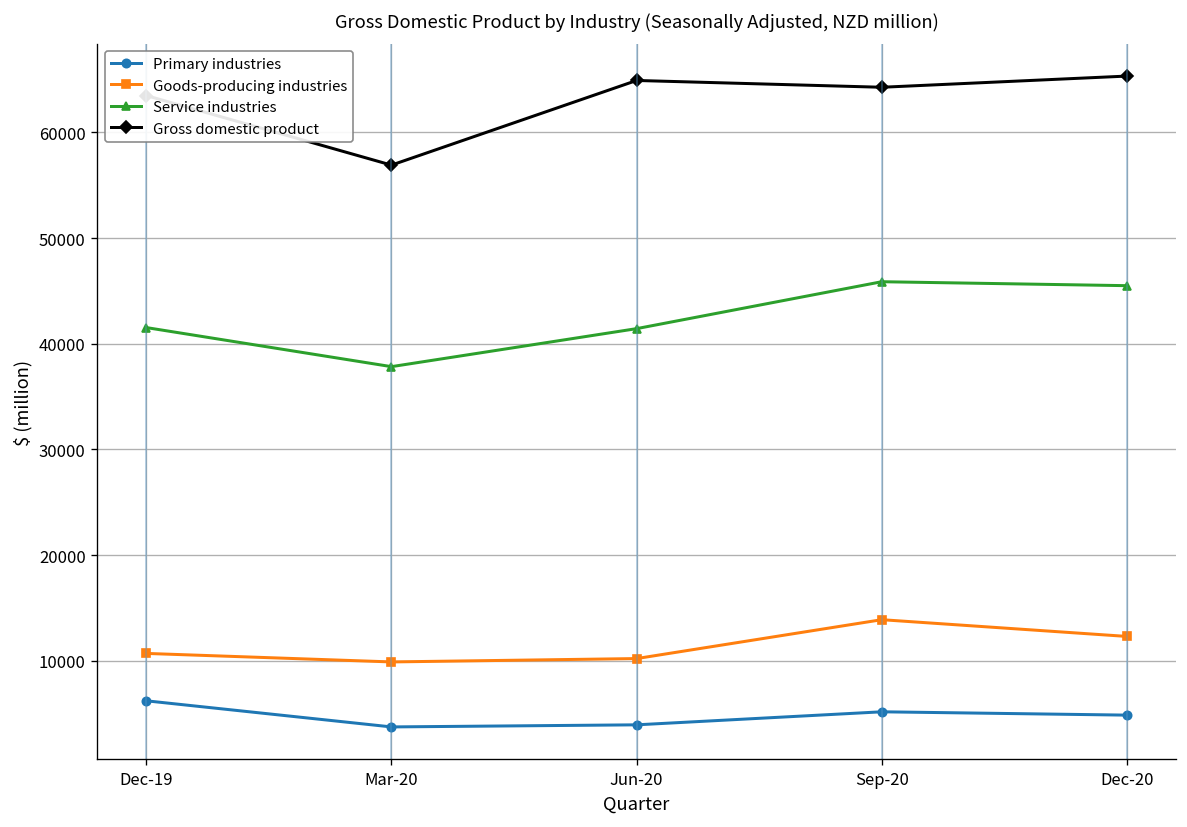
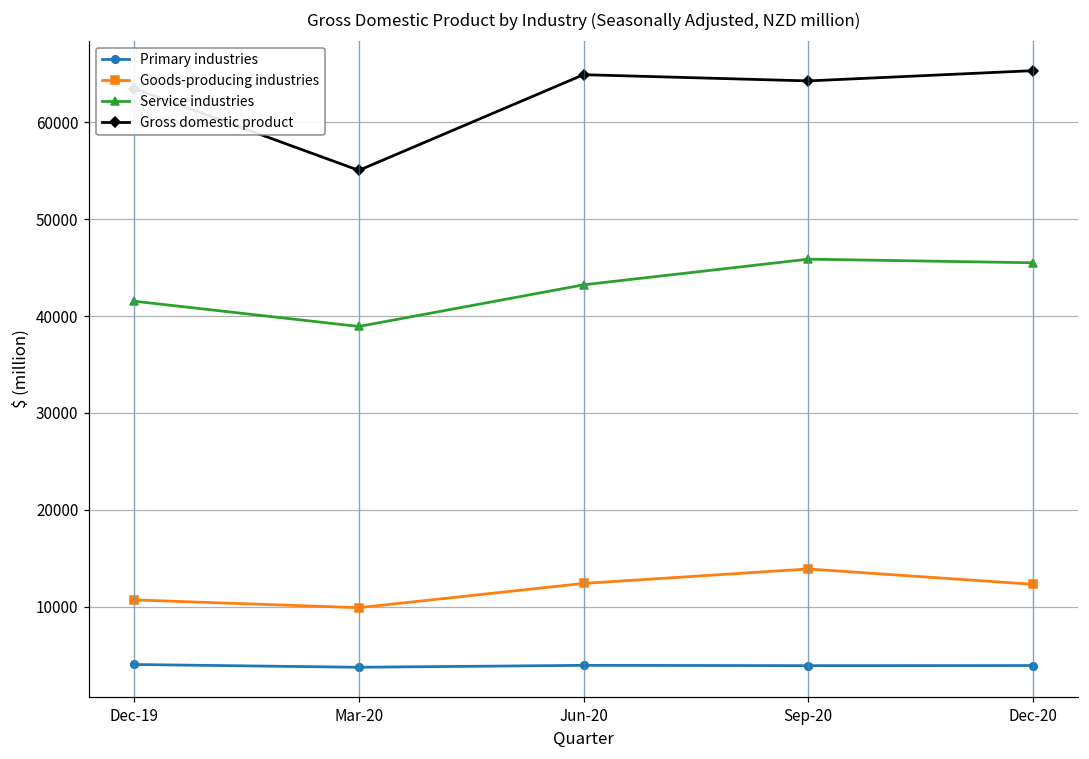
Primary industries, Dec-19: 6000 -> 4000
Service industries, Mar-20: 38000 -> 39000
Gross domestic product, Mar-20: 57000 -> 55000
Goods-producing industries, Jun-20: 10000 -> 12000
Service industries, Jun-20: 41000 -> 43000
Primary industries, Sep-20: 5000 -> 4000
Primary industries, Dec-20: 5000 -> 4000
